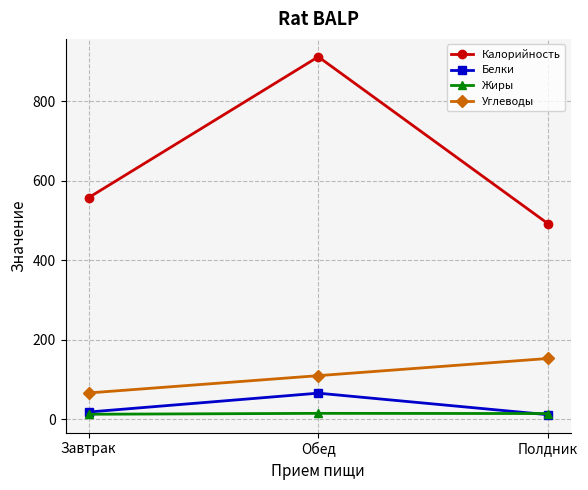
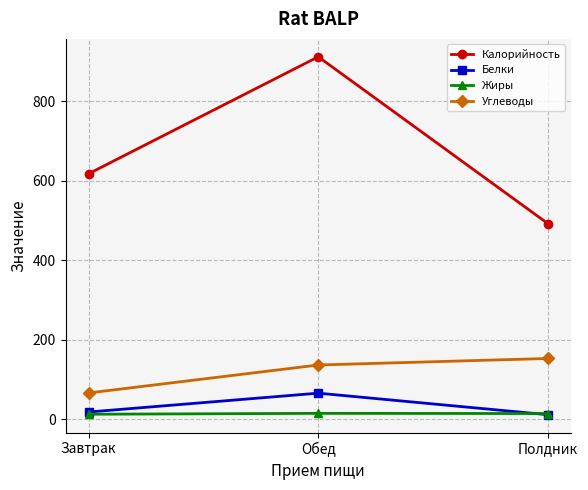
Калорийность, Завтрак: 560 -> 620
Углеводы, Обед: 110 -> 140
